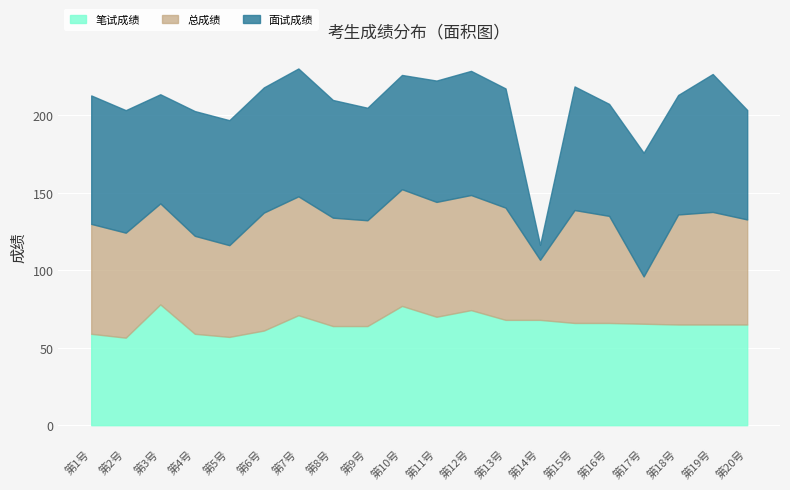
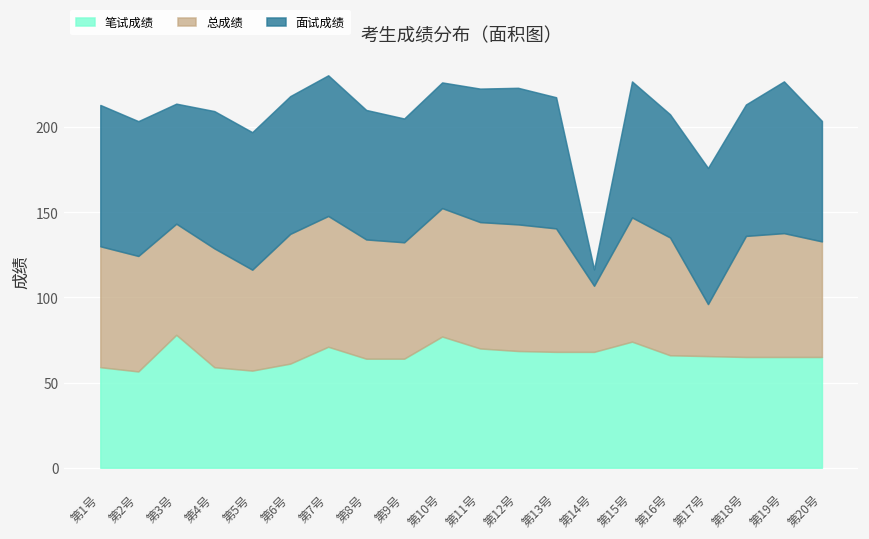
总成绩, 第4号: 63 -> 70
笔试成绩, 第12号: 74 -> 69
笔试成绩, 第15号: 66 -> 74
